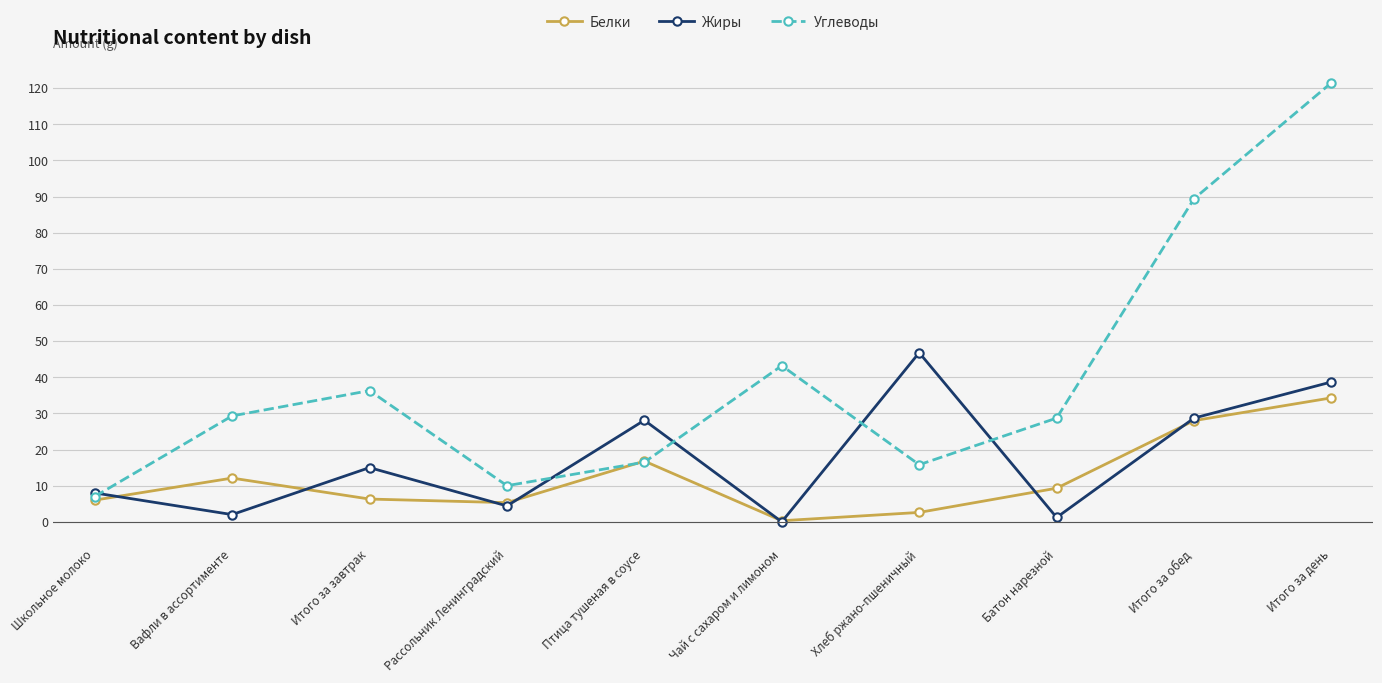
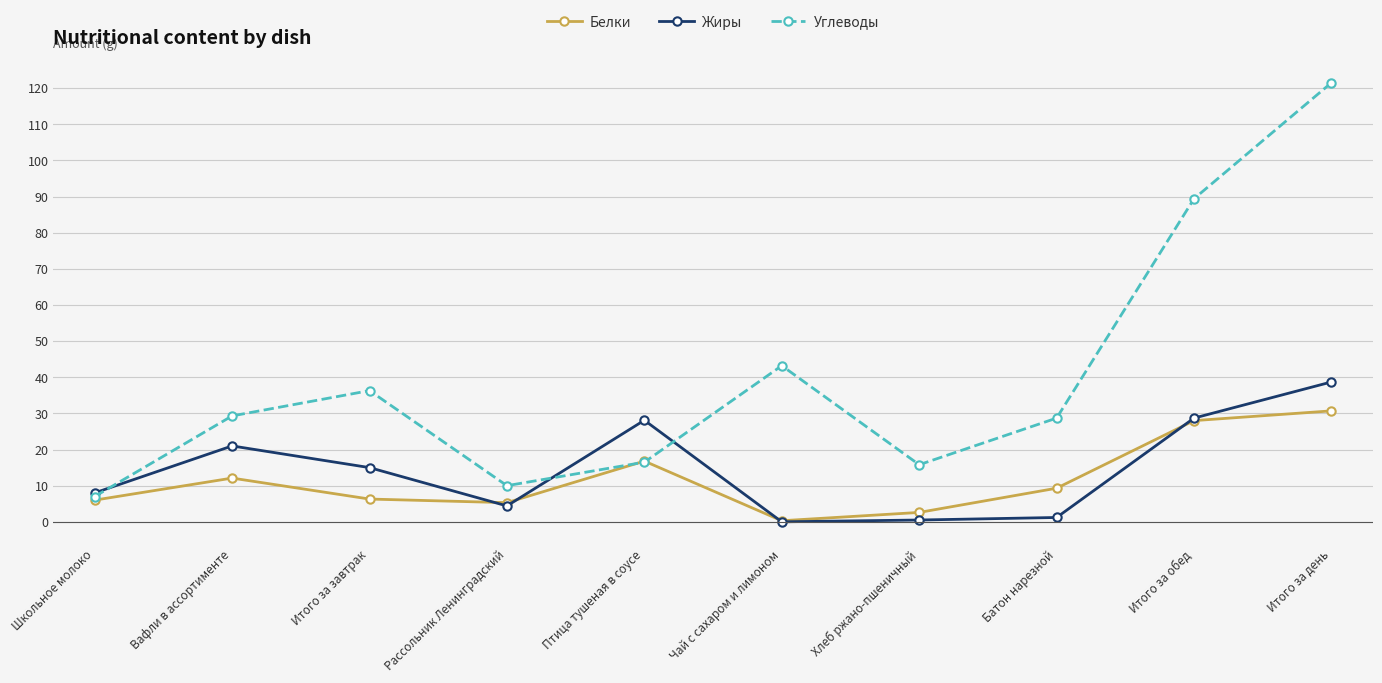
Жиры, Вафли в ассортименте: 2 -> 21
Жиры, Хлеб ржано-пшеничный: 47 -> 1
Белки, Итого за день: 34 -> 31
